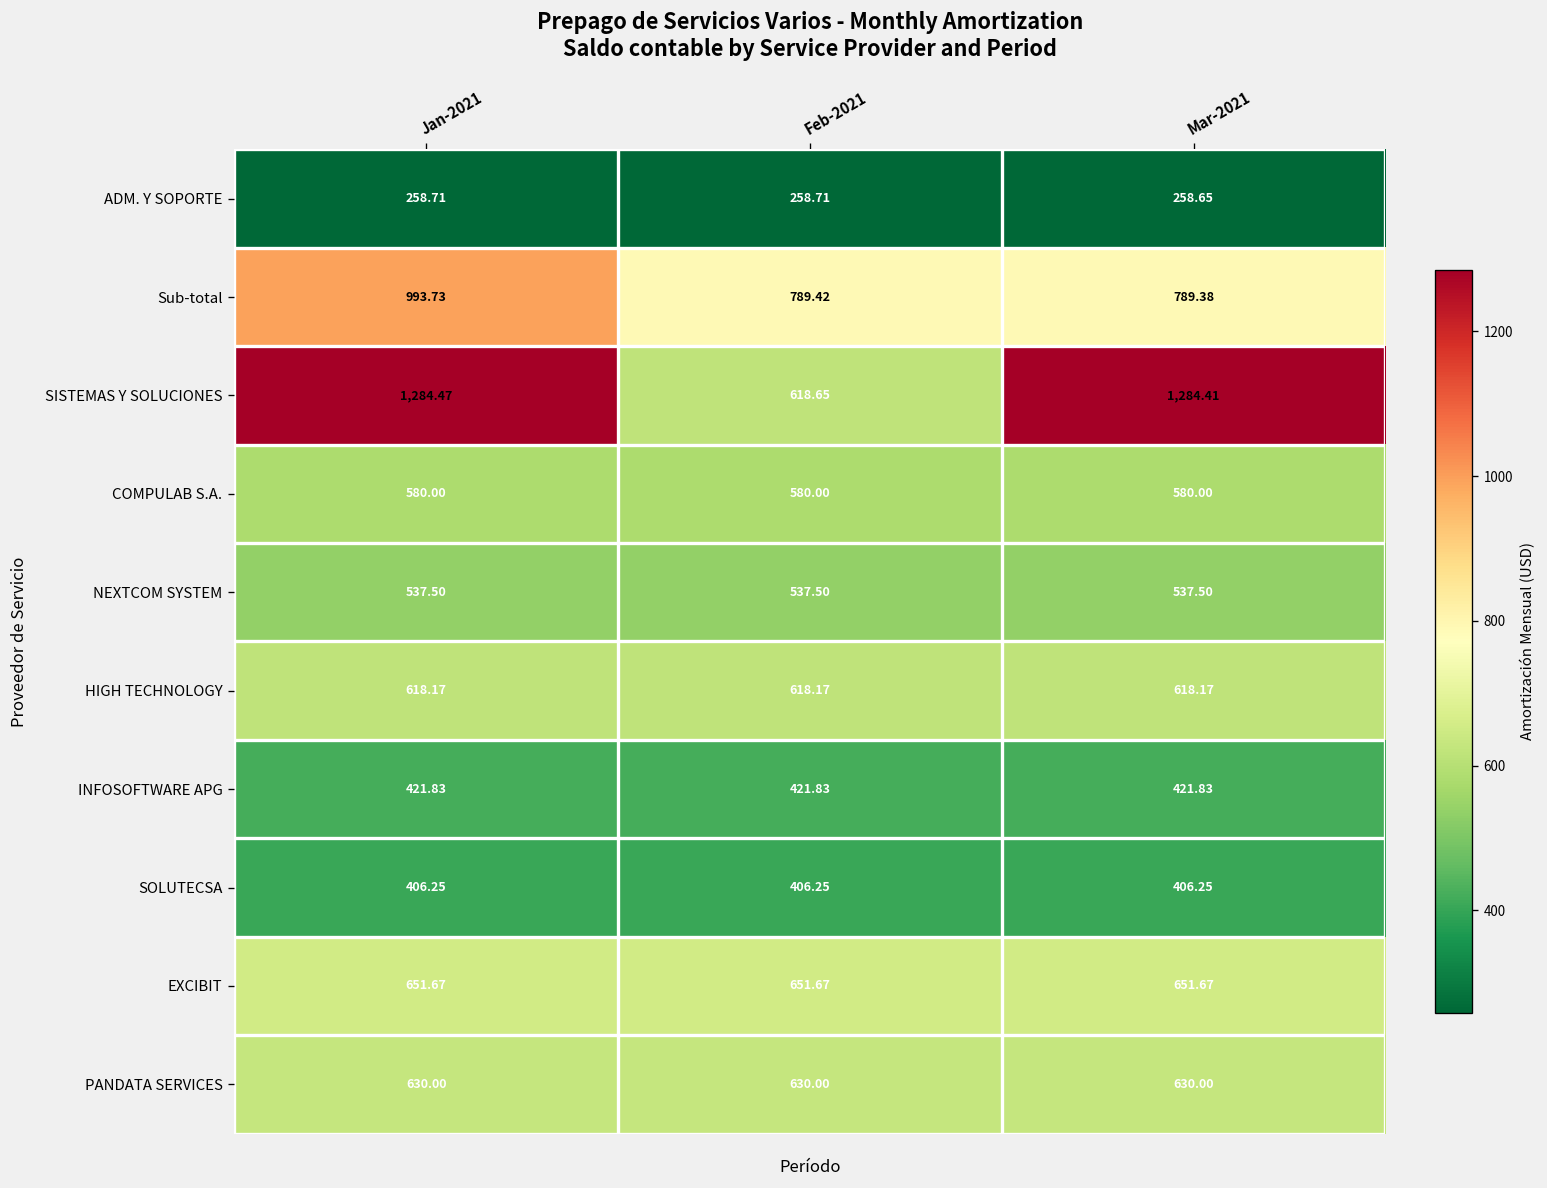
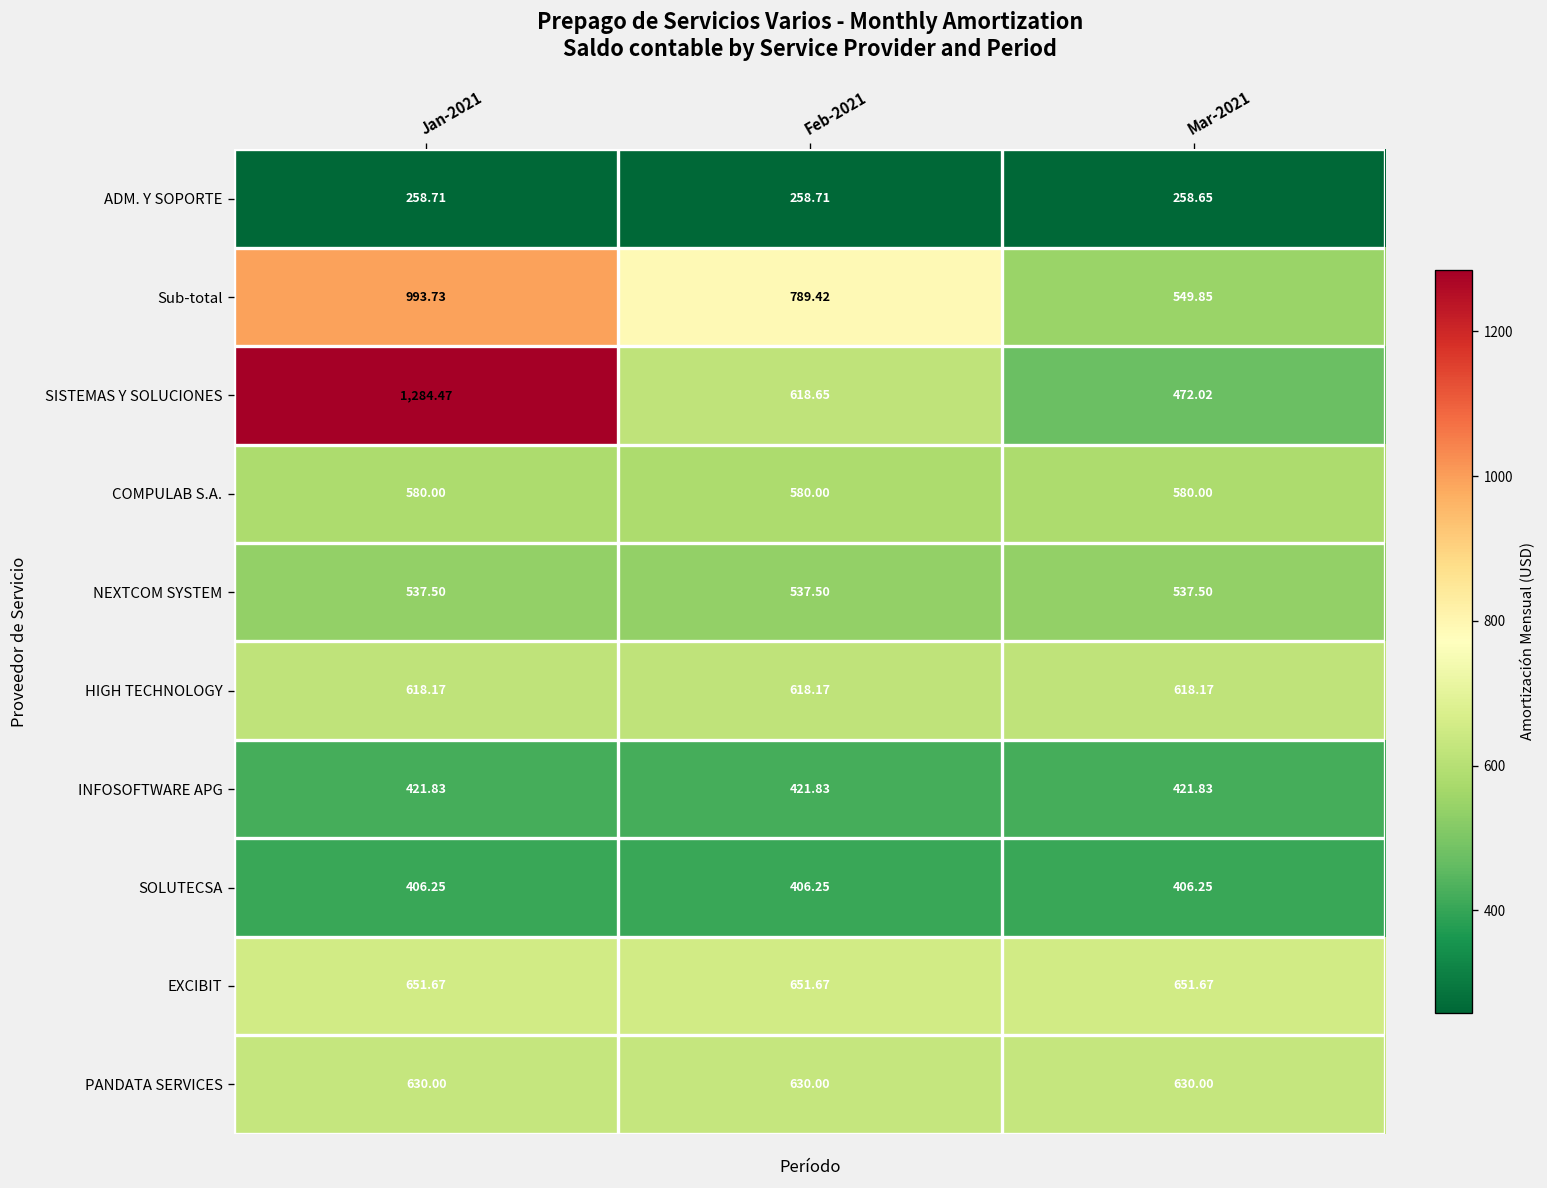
Sub-total, Mar-2021: 789.38 -> 549.85
SISTEMAS Y SOLUCIONES, Mar-2021: 1,284.41 -> 472.02
